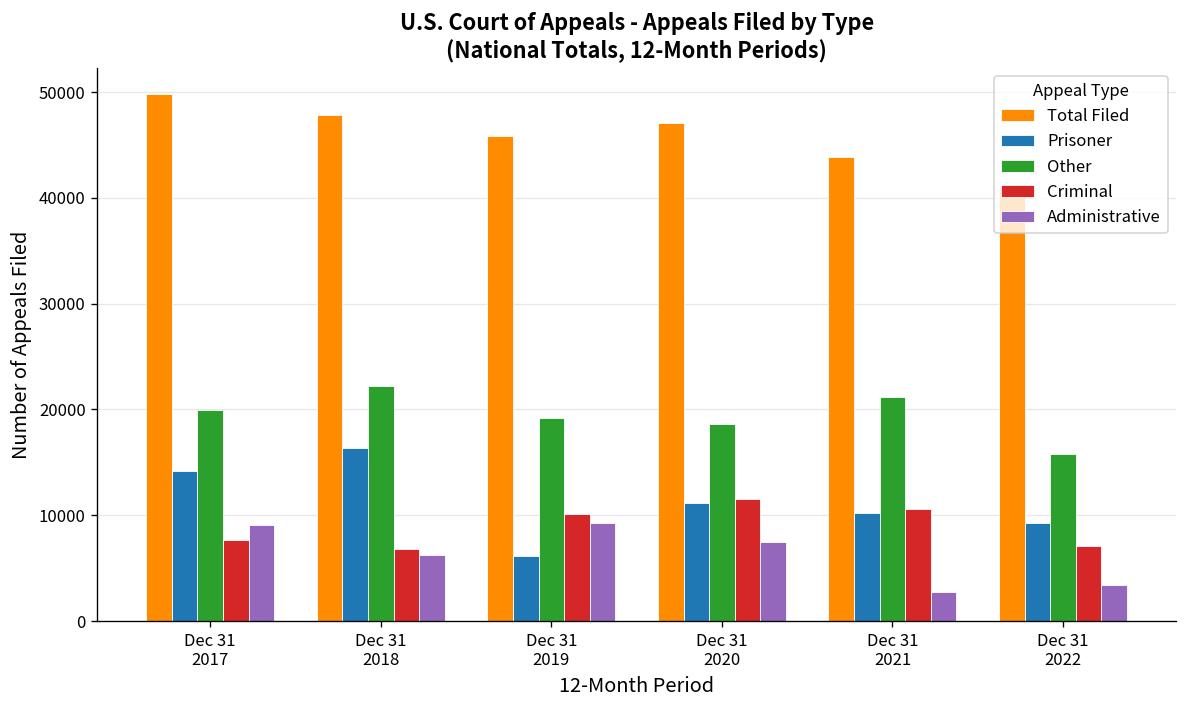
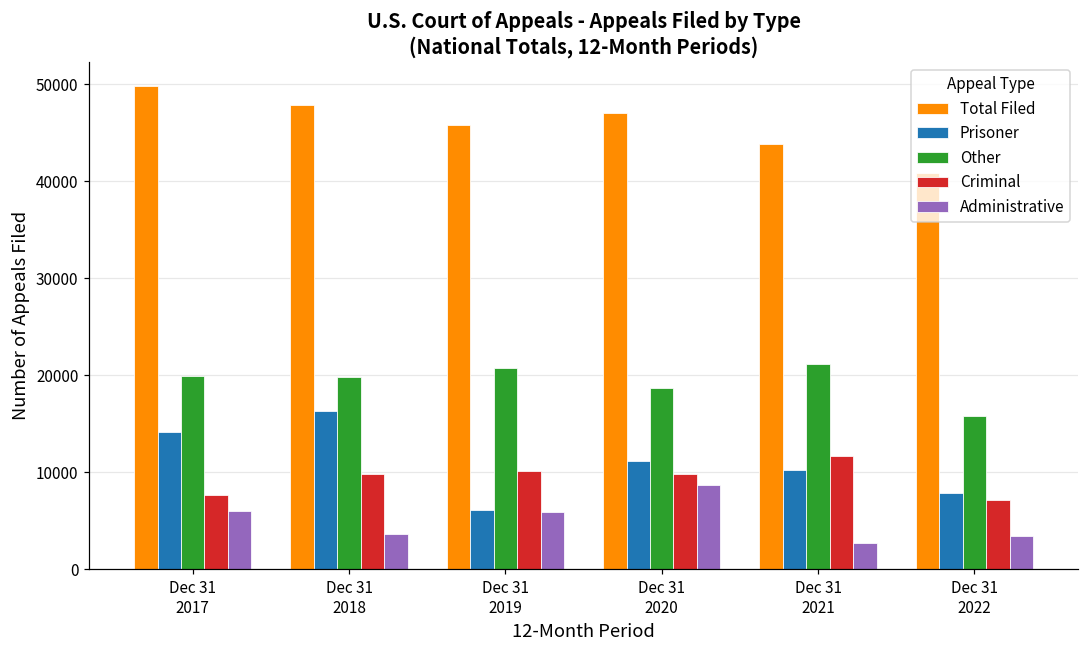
Administrative, Dec 31 2017: 9000 -> 6000
Other, Dec 31 2018: 22000 -> 20000
Criminal, Dec 31 2018: 7000 -> 10000
Administrative, Dec 31 2018: 6000 -> 4000
Other, Dec 31 2019: 19000 -> 21000
Administrative, Dec 31 2019: 9000 -> 6000
Criminal, Dec 31 2020: 12000 -> 10000
Administrative, Dec 31 2020: 8000 -> 9000
Criminal, Dec 31 2021: 11000 -> 12000
Prisoner, Dec 31 2022: 9000 -> 8000
